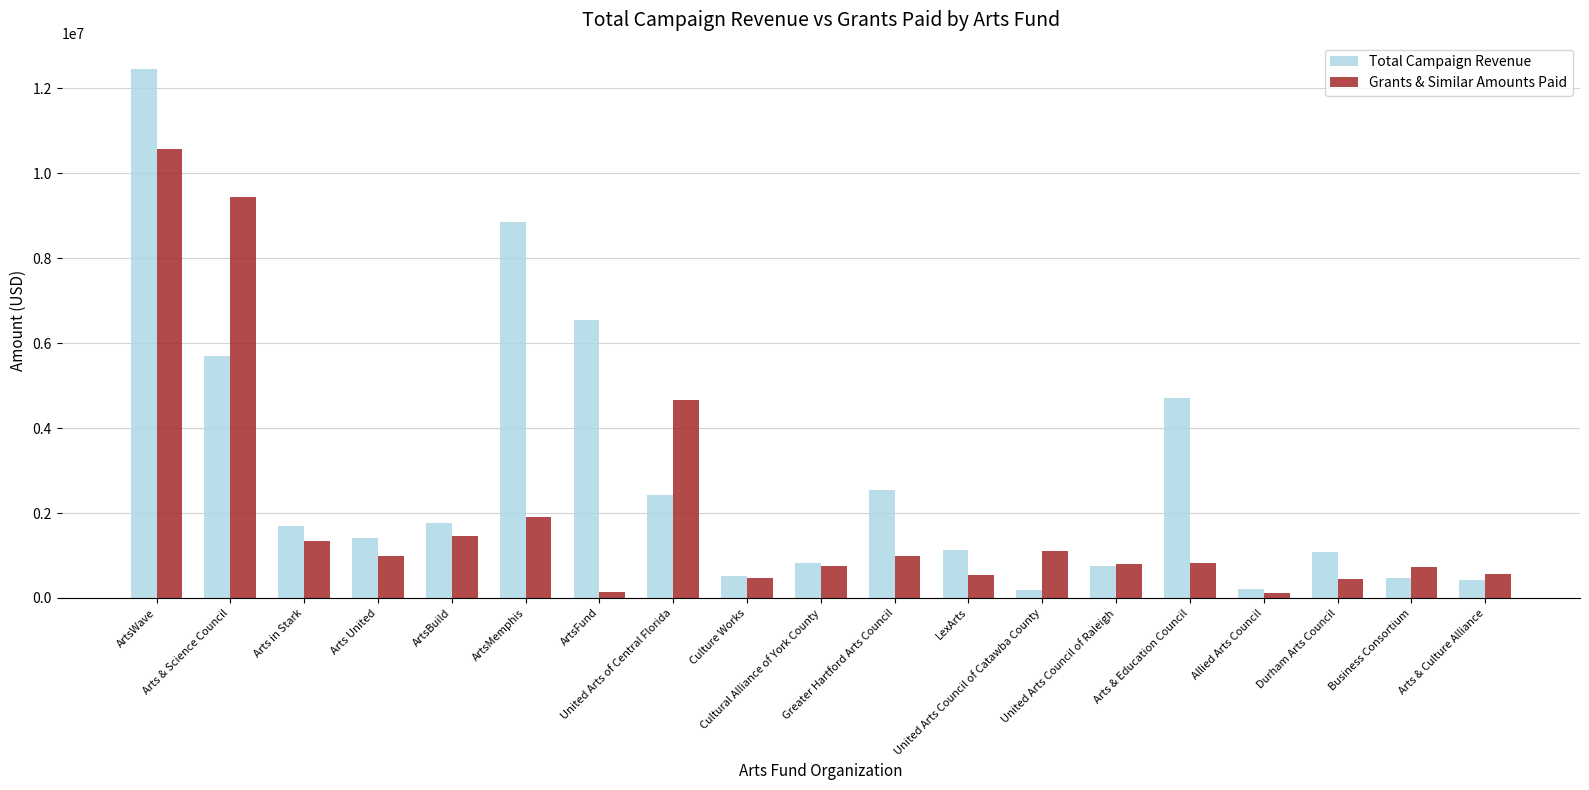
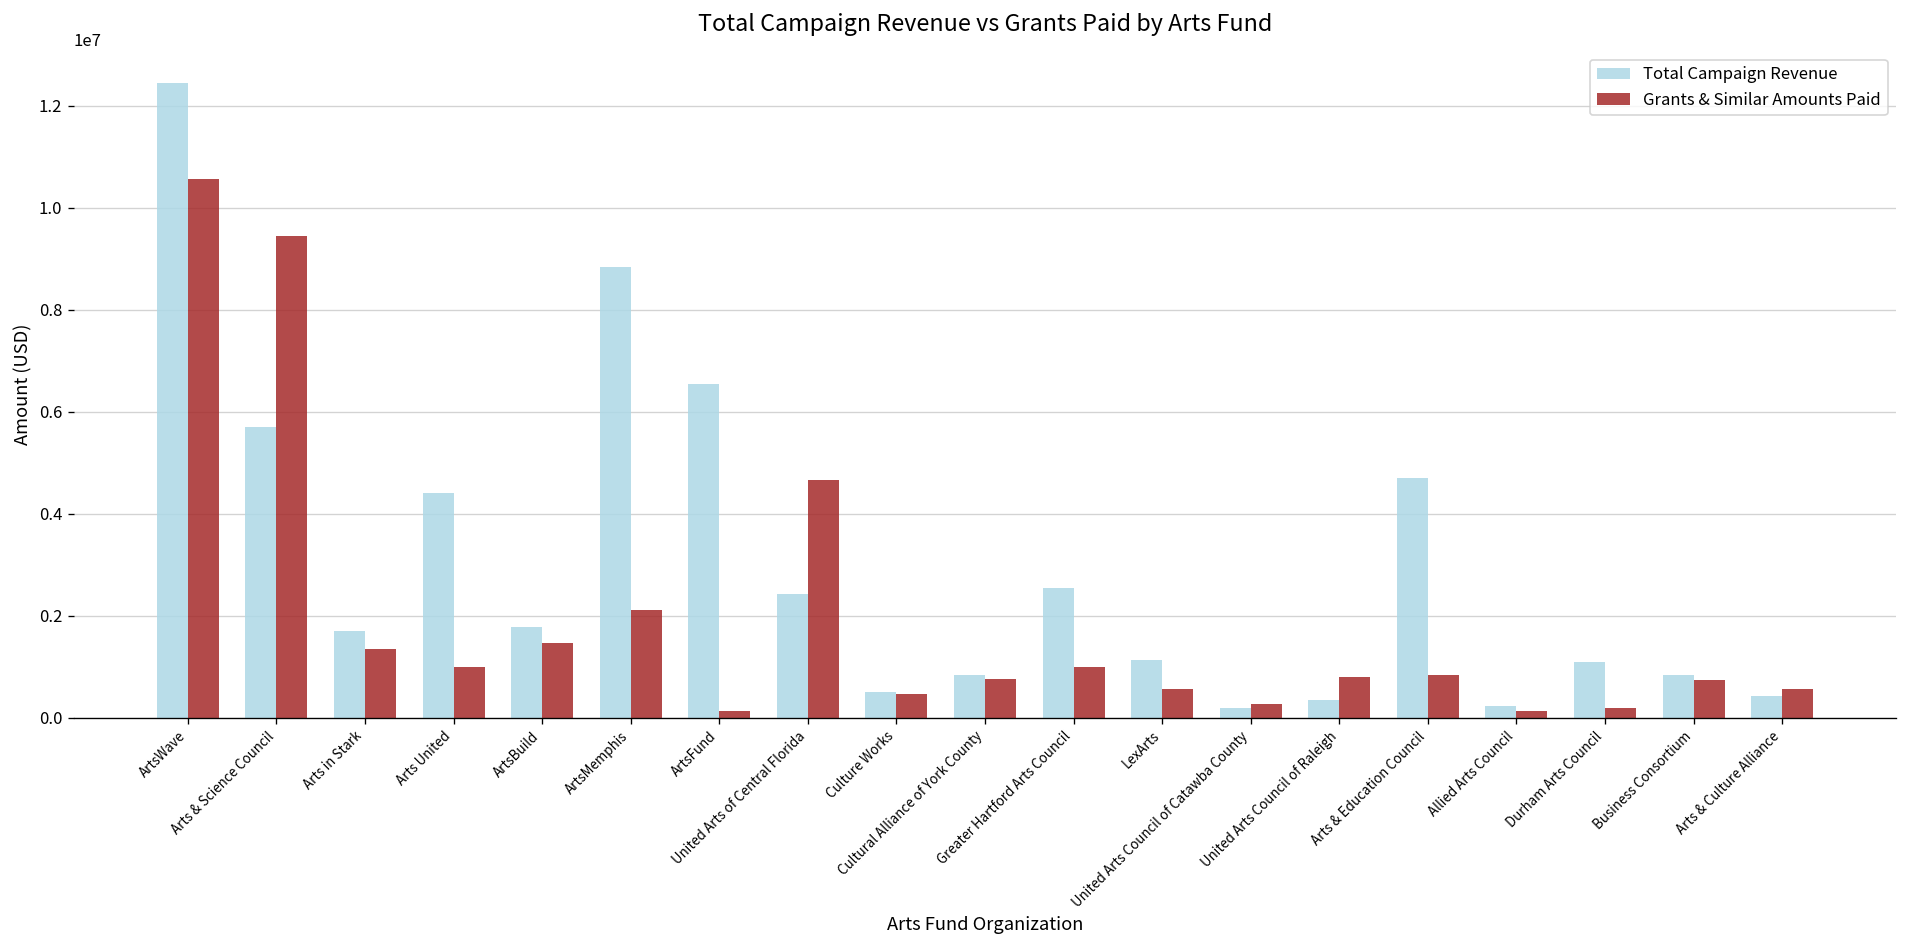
Total Campaign Revenue, Arts United: 1400000 -> 4400000
Grants & Similar Amounts Paid, ArtsMemphis: 1900000 -> 2100000
Grants & Similar Amounts Paid, United Arts Council of Catawba County: 1100000 -> 300000
Total Campaign Revenue, United Arts Council of Raleigh: 700000 -> 300000
Grants & Similar Amounts Paid, Durham Arts Council: 400000 -> 200000
Total Campaign Revenue, Business Consortium: 500000 -> 800000
